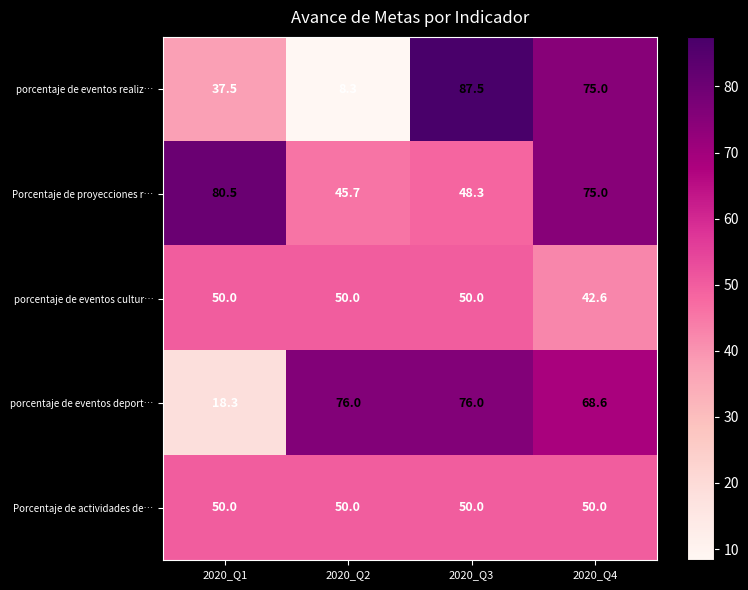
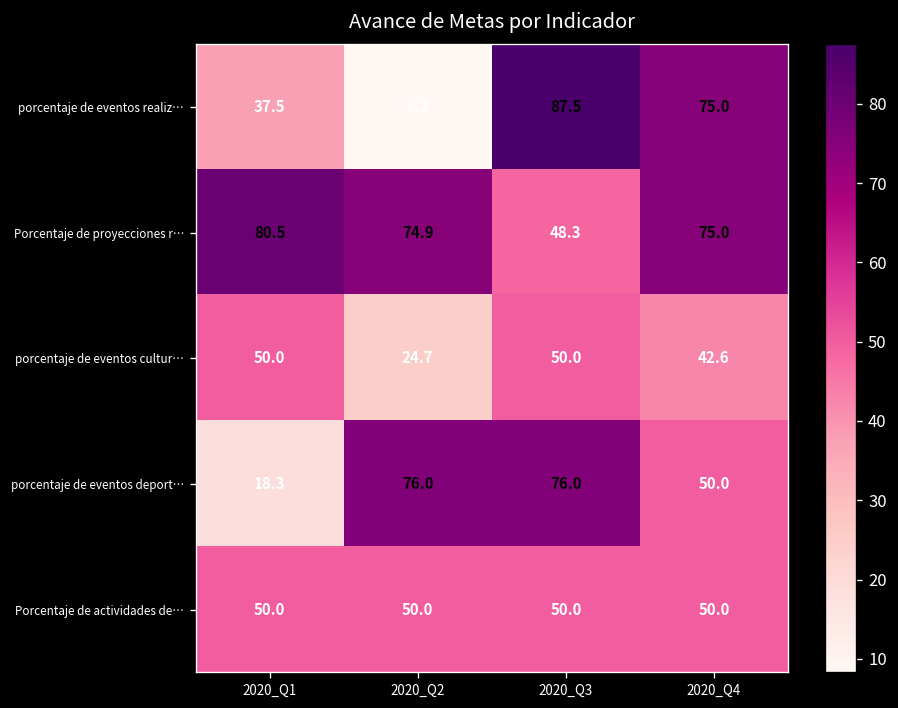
Porcentaje de proyecciones r…, 2020_Q2: 45.7 -> 74.9
porcentaje de eventos cultur…, 2020_Q2: 50.0 -> 24.7
porcentaje de eventos deport…, 2020_Q4: 68.6 -> 50.0
